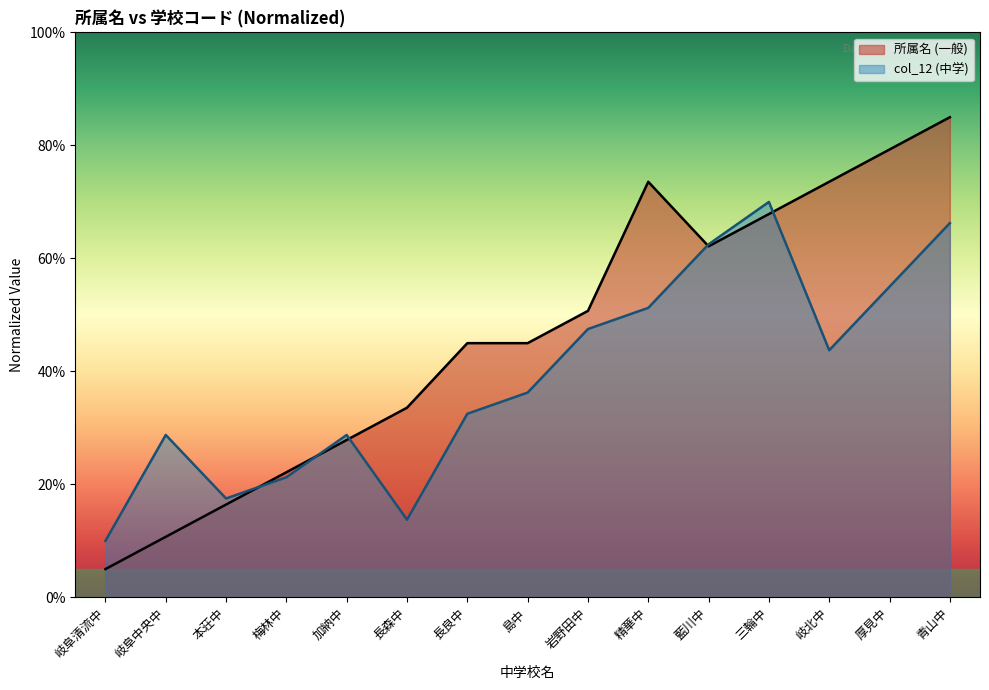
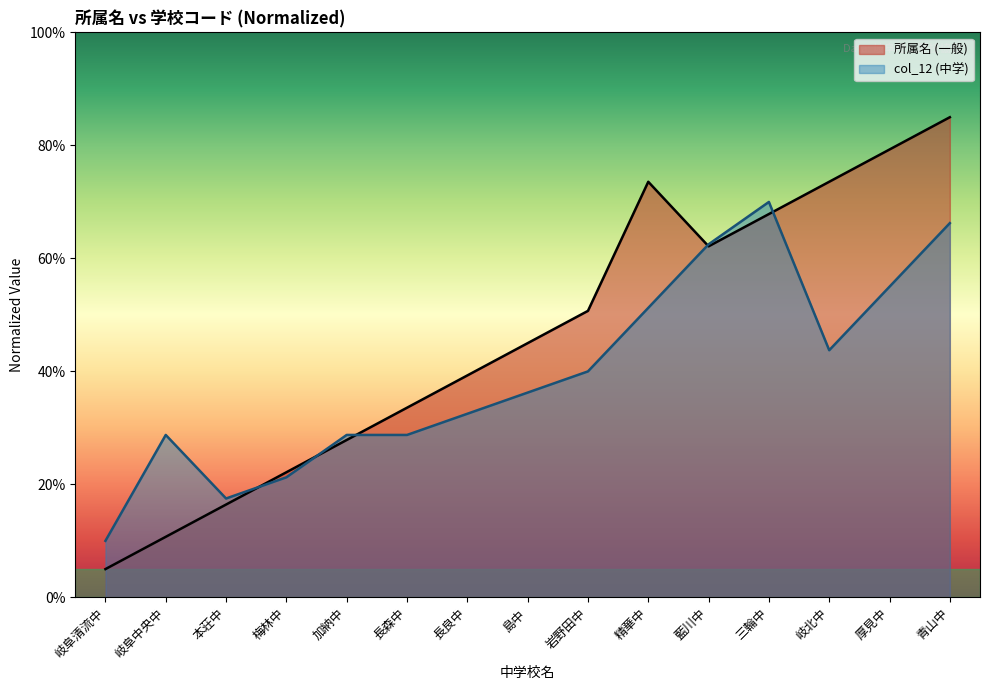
col_12 (中学), 長森中: 14% -> 29%
所属名 (一般), 長良中: 45% -> 39%
col_12 (中学), 岩野田中: 48% -> 40%
